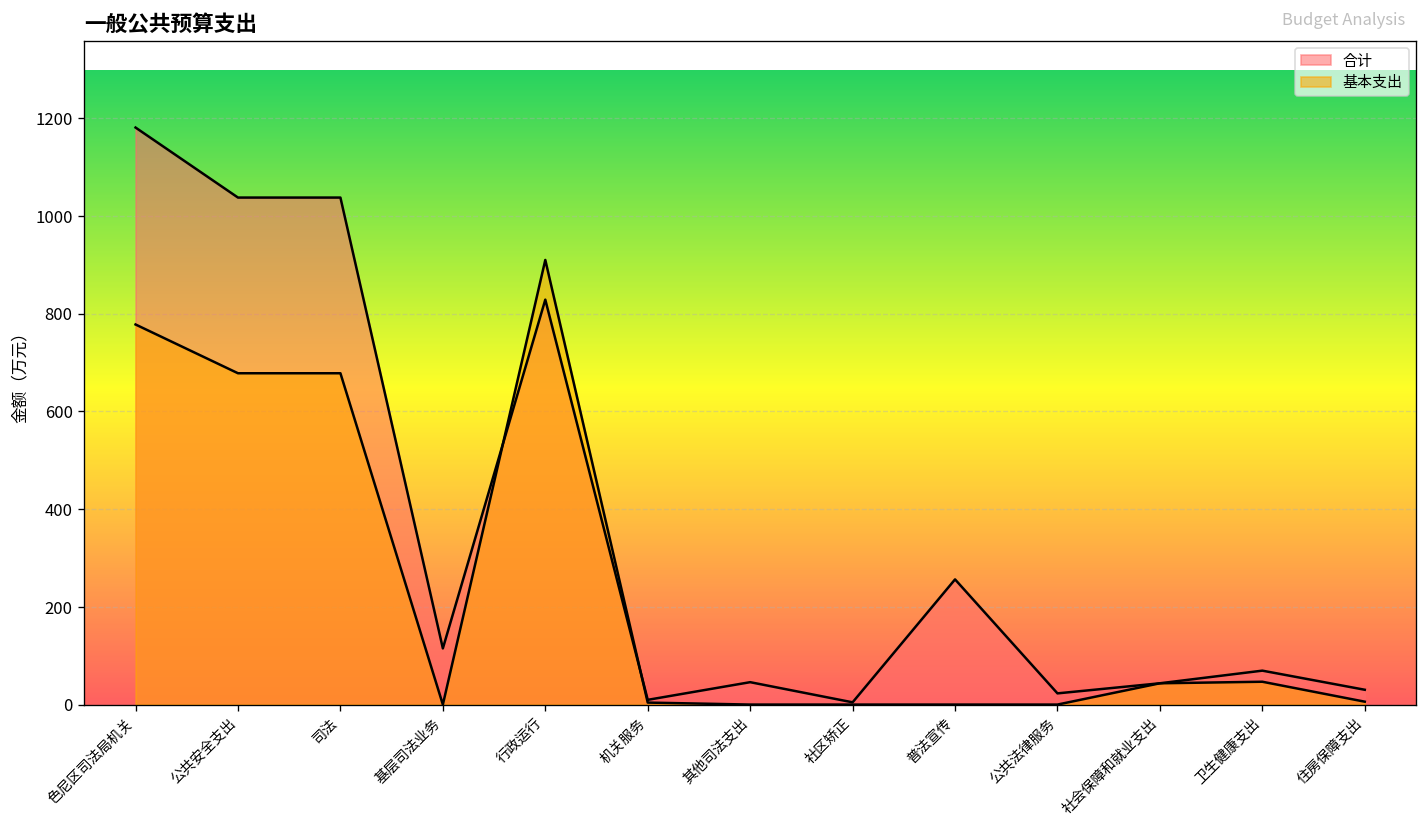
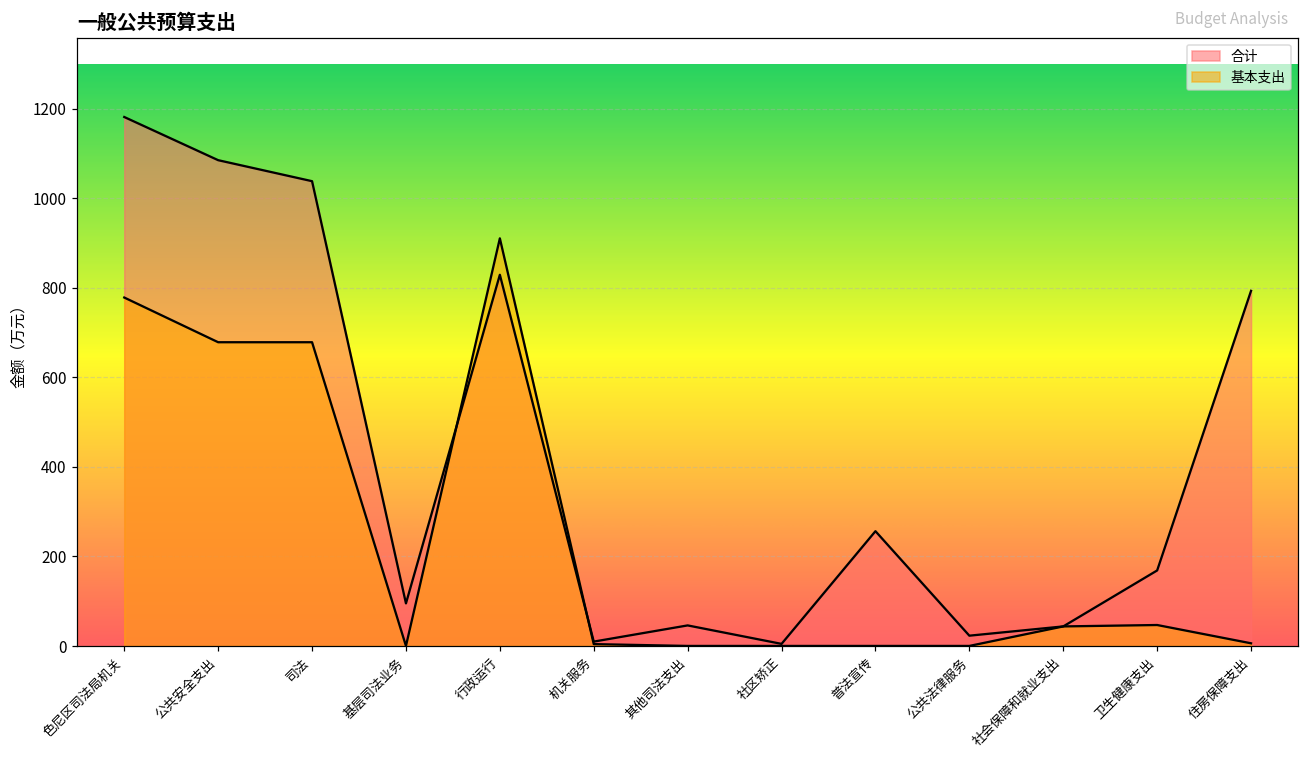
合计, 公共安全支出: 1040 -> 1080
合计, 基层司法业务: 120 -> 100
合计, 卫生健康支出: 70 -> 170
合计, 住房保障支出: 30 -> 790
